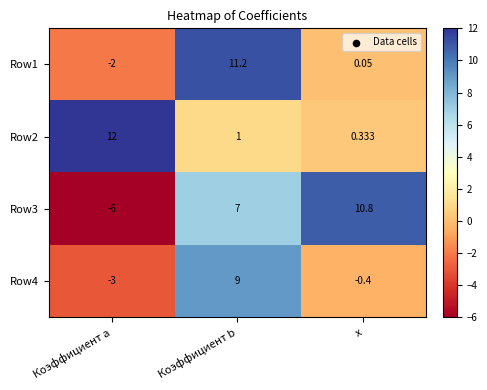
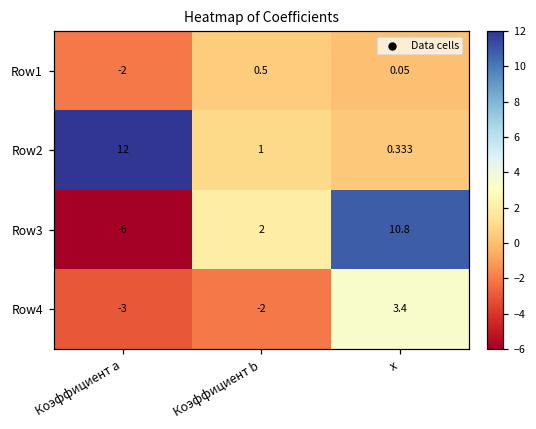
Row1, Коэффициент b: 11.2 -> 0.5
Row3, Коэффициент b: 7 -> 2
Row4, Коэффициент b: 9 -> -2
Row4, x: -0.4 -> 3.4
